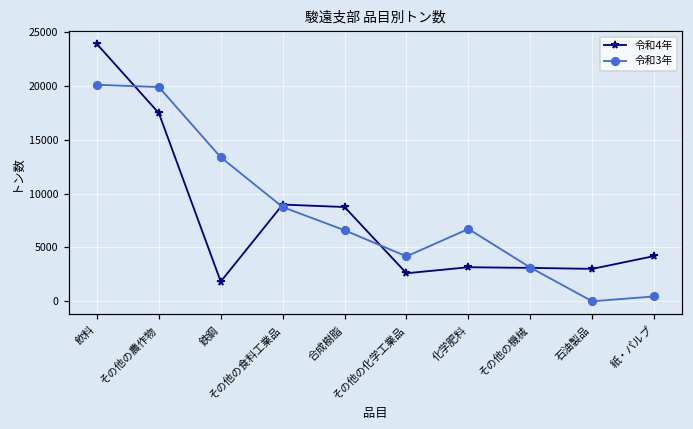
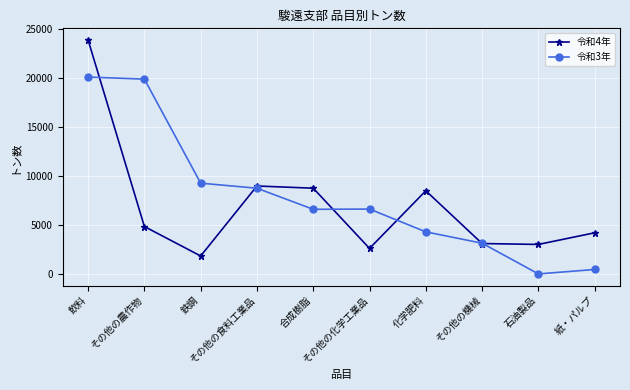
令和4年, その他の農作物: 17000 -> 5000
令和3年, 鉄鋼: 13000 -> 9000
令和3年, その他の化学工業品: 4000 -> 7000
令和4年, 化学肥料: 3000 -> 8000
令和3年, 化学肥料: 7000 -> 4000
